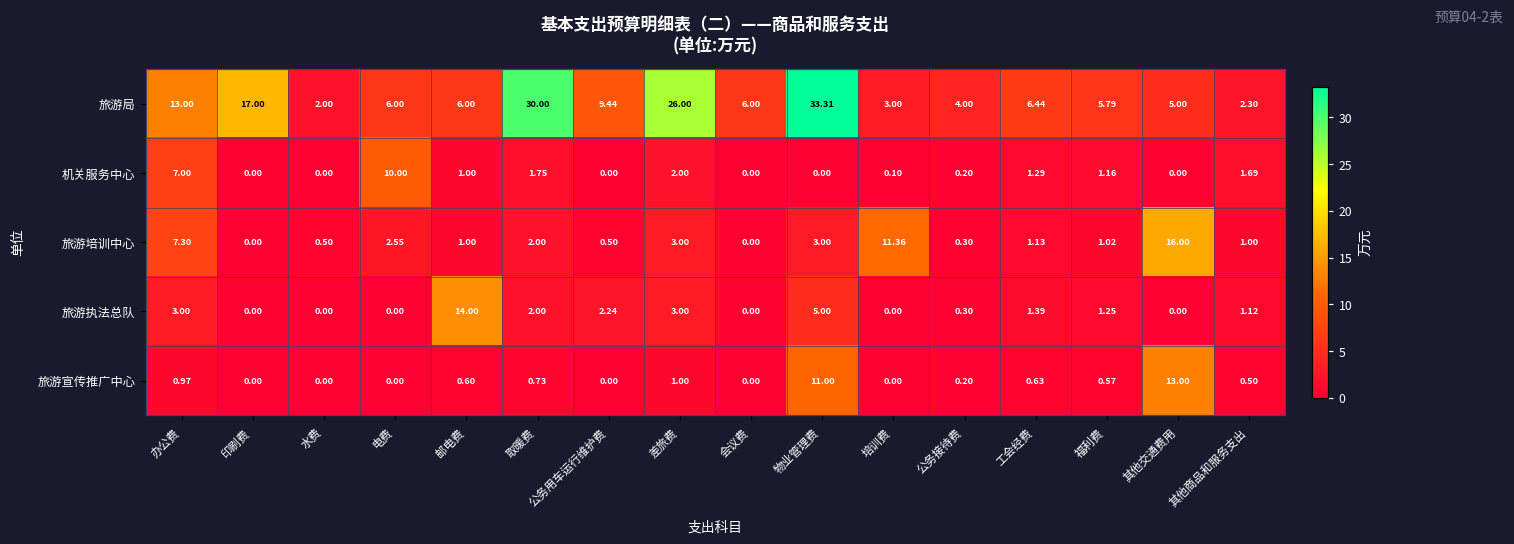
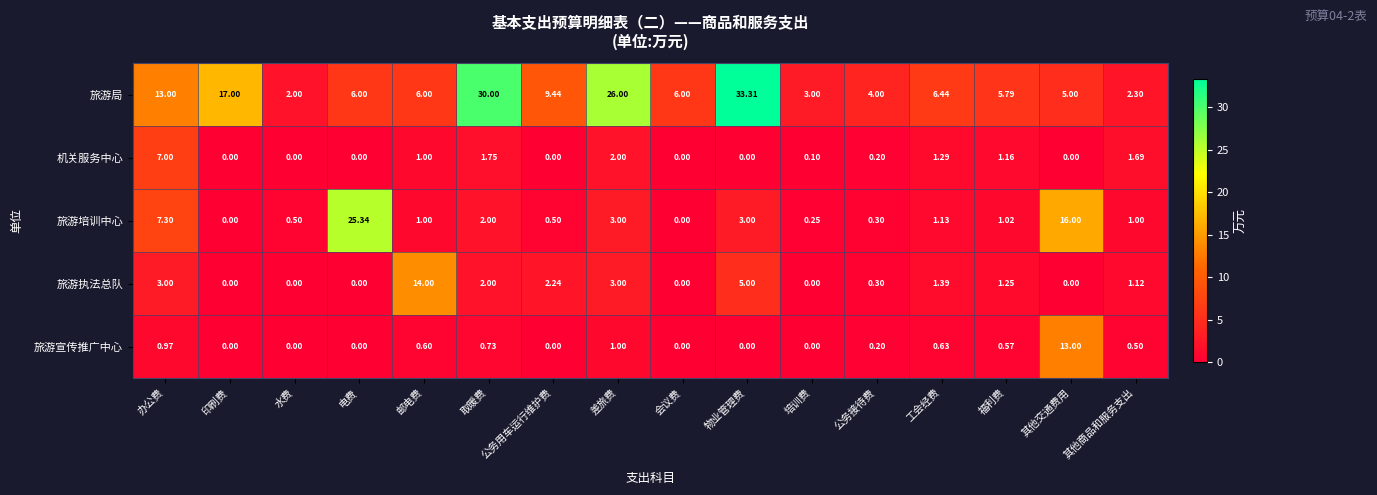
机关服务中心, 电费: 10.00 -> 0.00
旅游培训中心, 电费: 2.55 -> 25.34
旅游培训中心, 培训费: 11.36 -> 0.25
旅游宣传推广中心, 物业管理费: 11.00 -> 0.00
